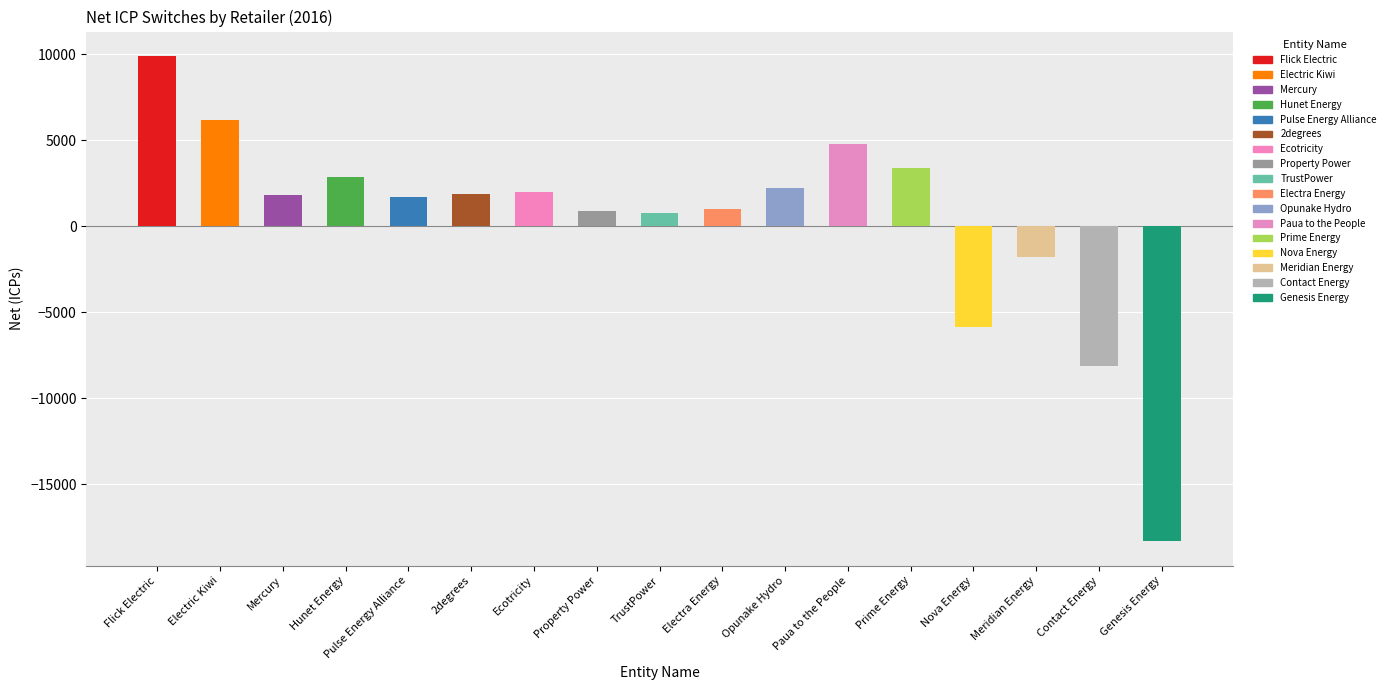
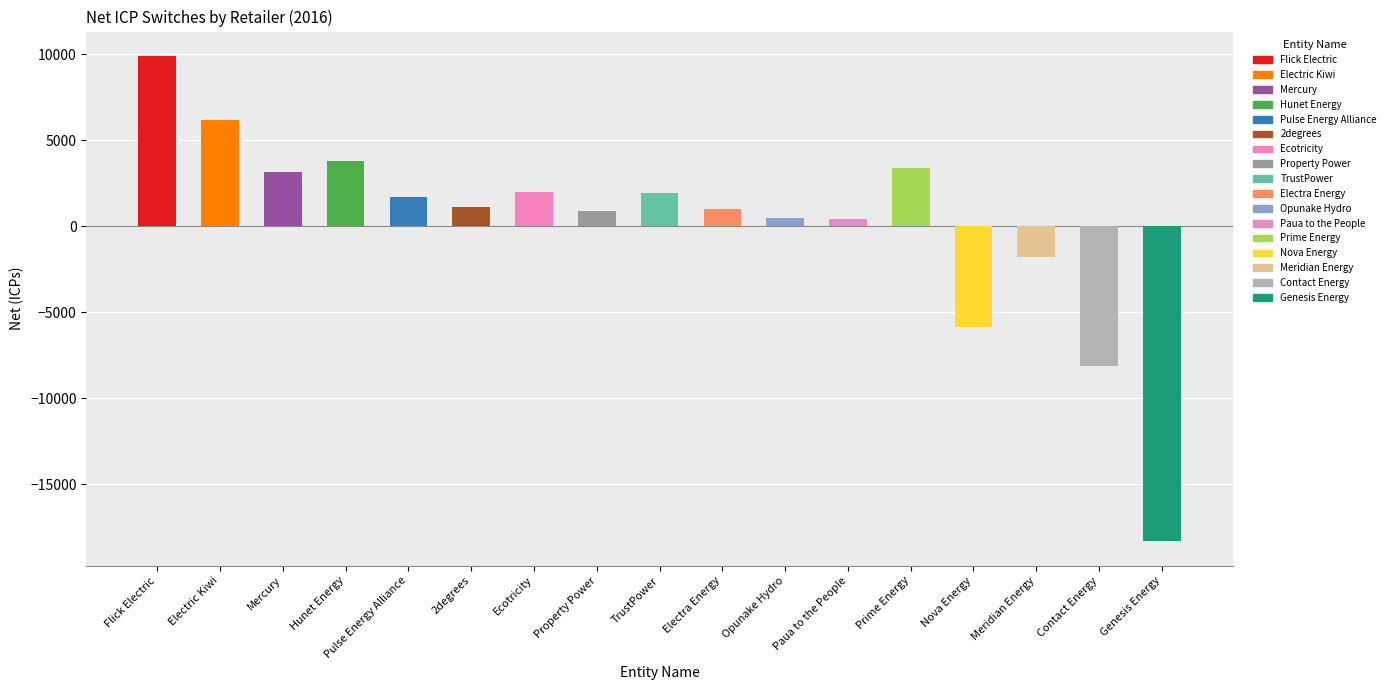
Mercury: 1800 -> 3200
Hunet Energy: 2900 -> 3800
2degrees: 1900 -> 1100
TrustPower: 800 -> 1900
Opunake Hydro: 2200 -> 500
Paua to the People: 4800 -> 500
